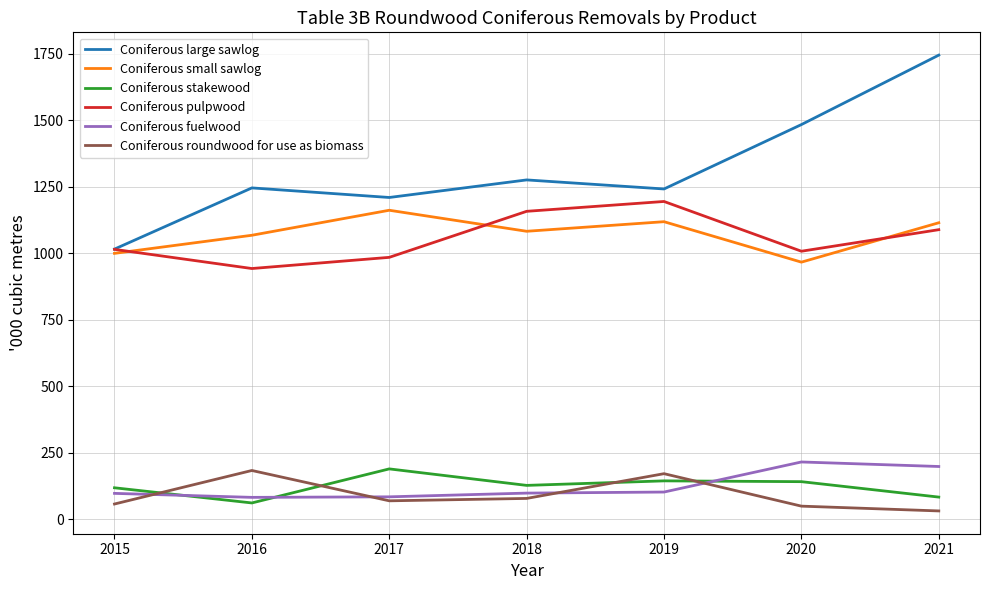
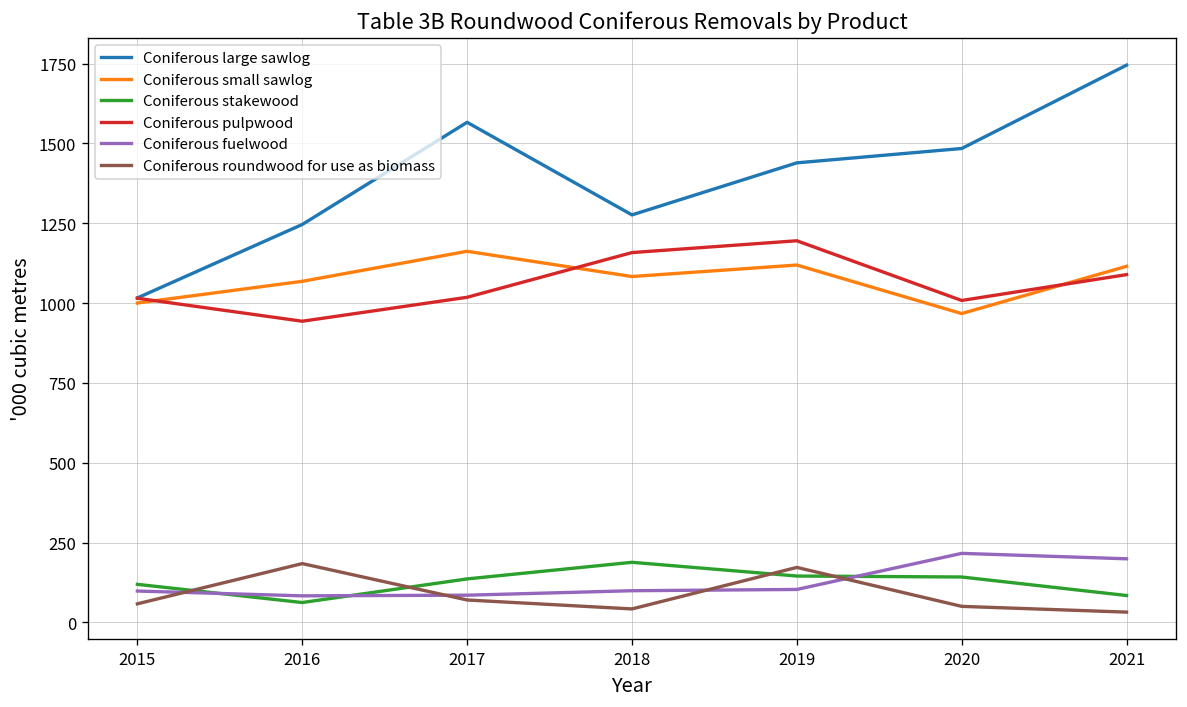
Coniferous large sawlog, 2017: 1210 -> 1570
Coniferous stakewood, 2017: 190 -> 140
Coniferous pulpwood, 2017: 990 -> 1020
Coniferous stakewood, 2018: 130 -> 190
Coniferous roundwood for use as biomass, 2018: 80 -> 40
Coniferous large sawlog, 2019: 1240 -> 1440
